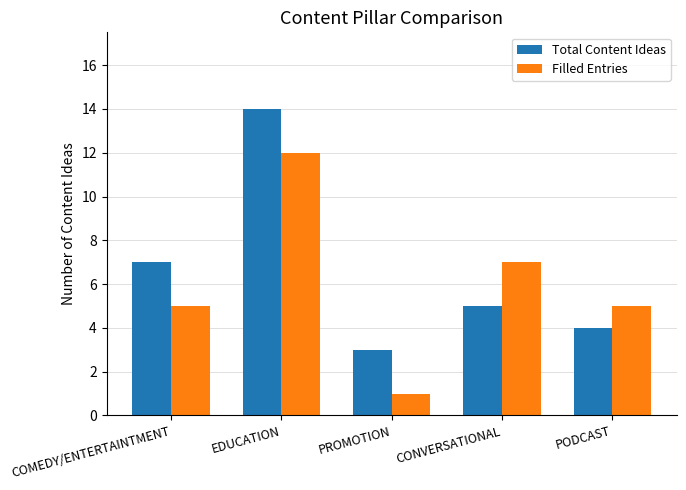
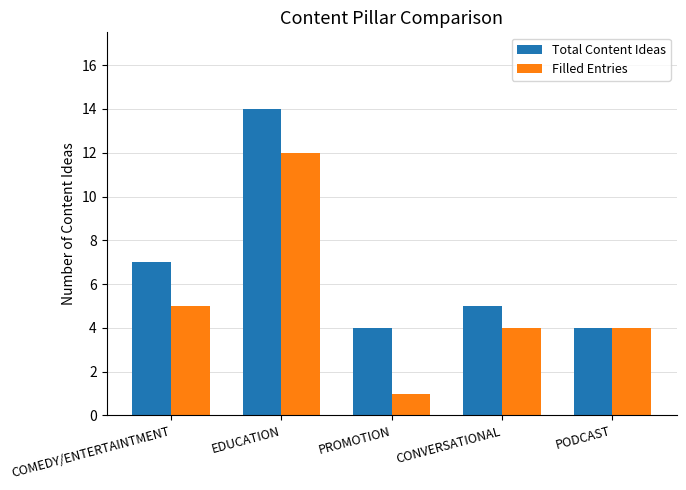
Total Content Ideas, PROMOTION: 3 -> 4
Filled Entries, CONVERSATIONAL: 7 -> 4
Filled Entries, PODCAST: 5 -> 4
